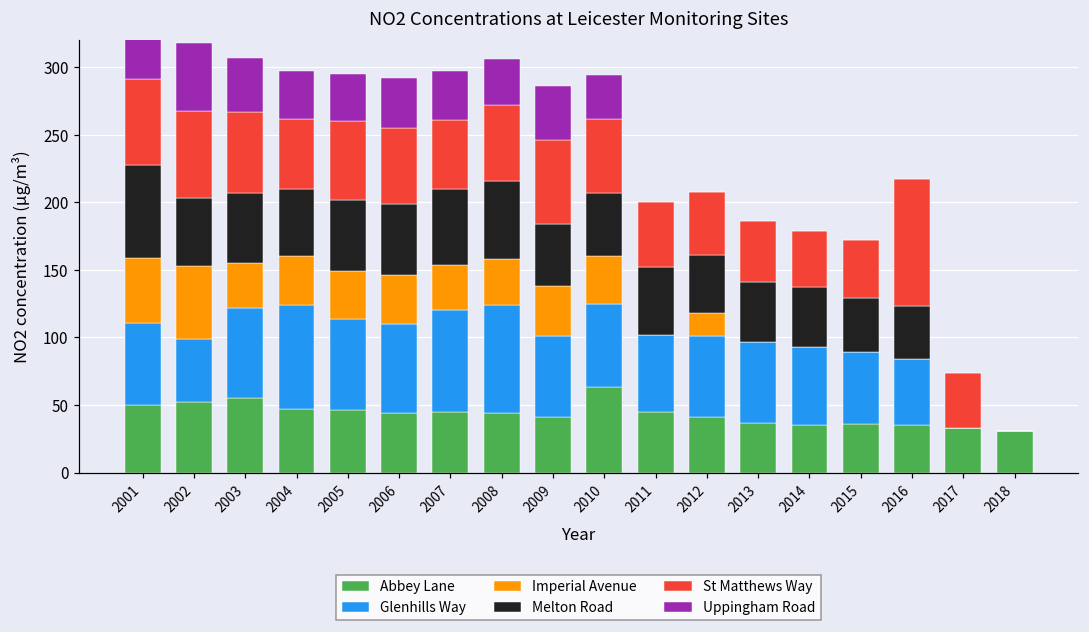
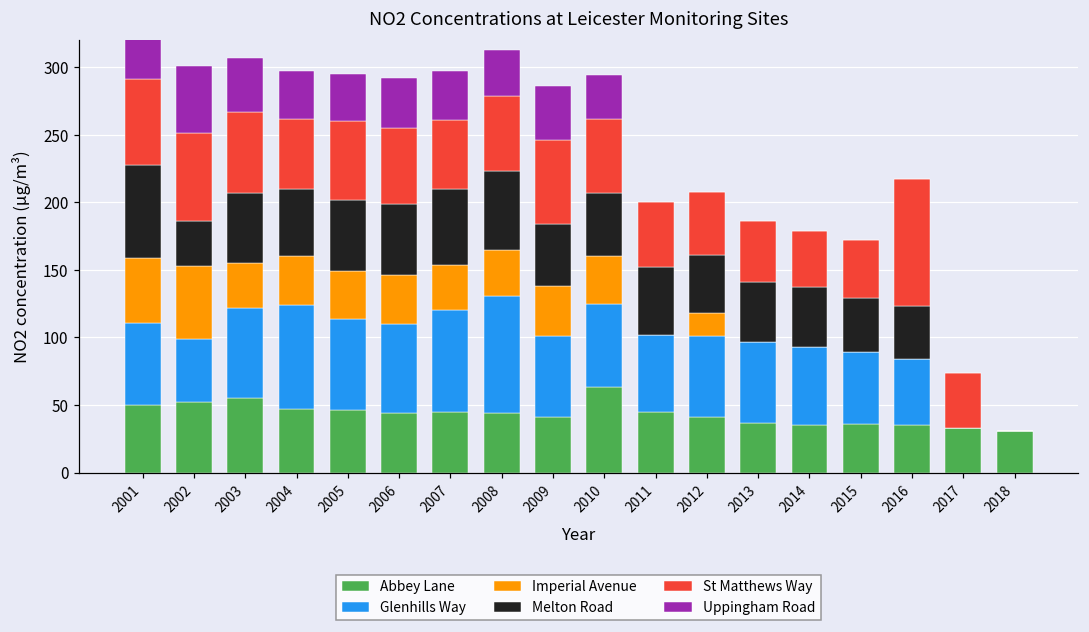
Melton Road, 2002: 50 -> 33
Glenhills Way, 2008: 80 -> 87
